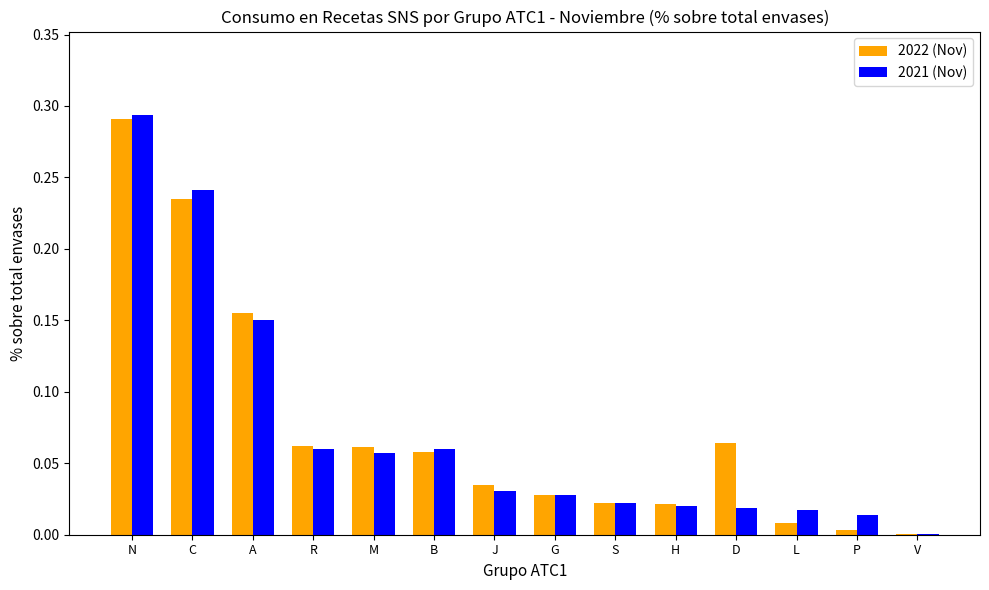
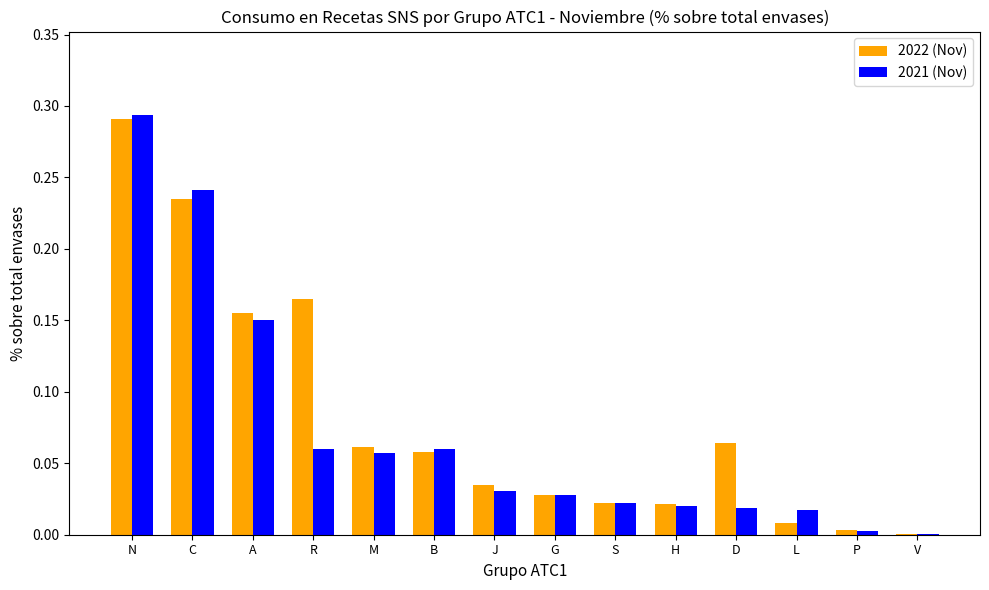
2022 (Nov), R: 0.062 -> 0.165
2021 (Nov), P: 0.014 -> 0.003
